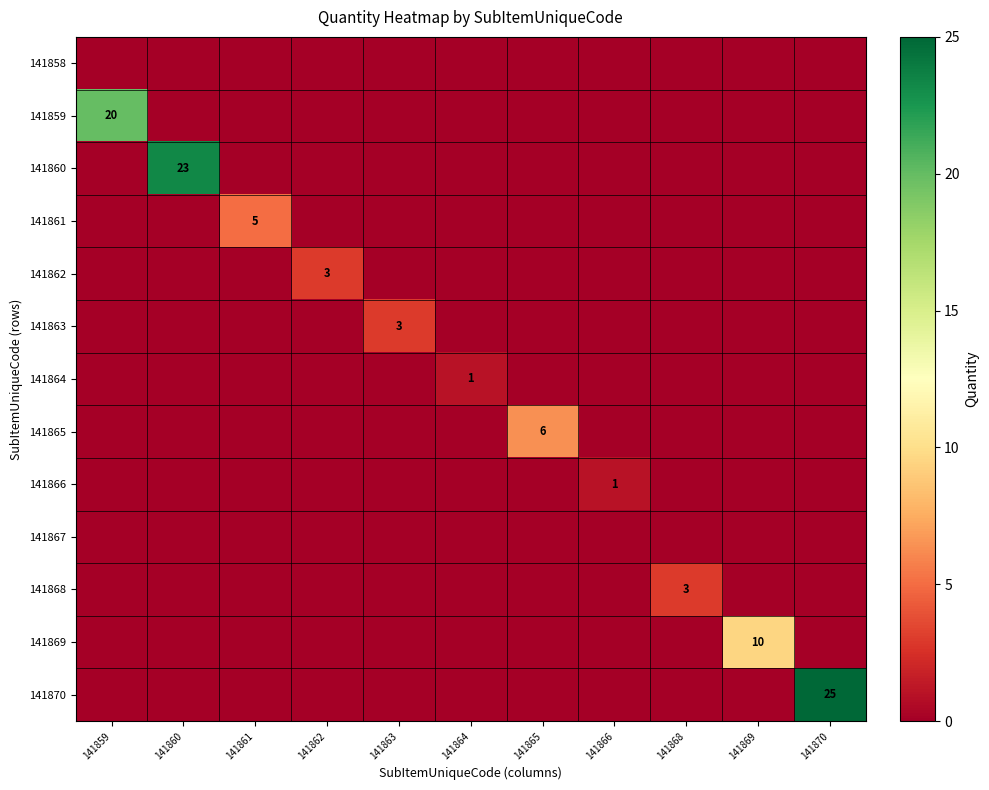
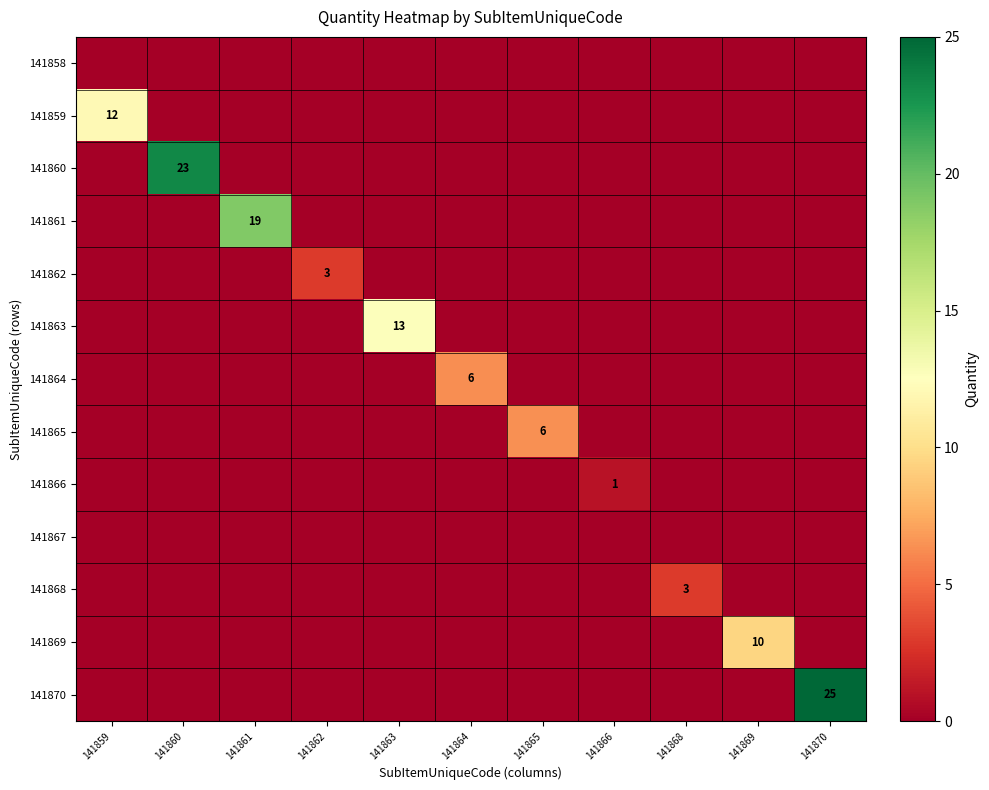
141859, 141859: 20 -> 12
141861, 141861: 5 -> 19
141863, 141863: 3 -> 13
141864, 141864: 1 -> 6
